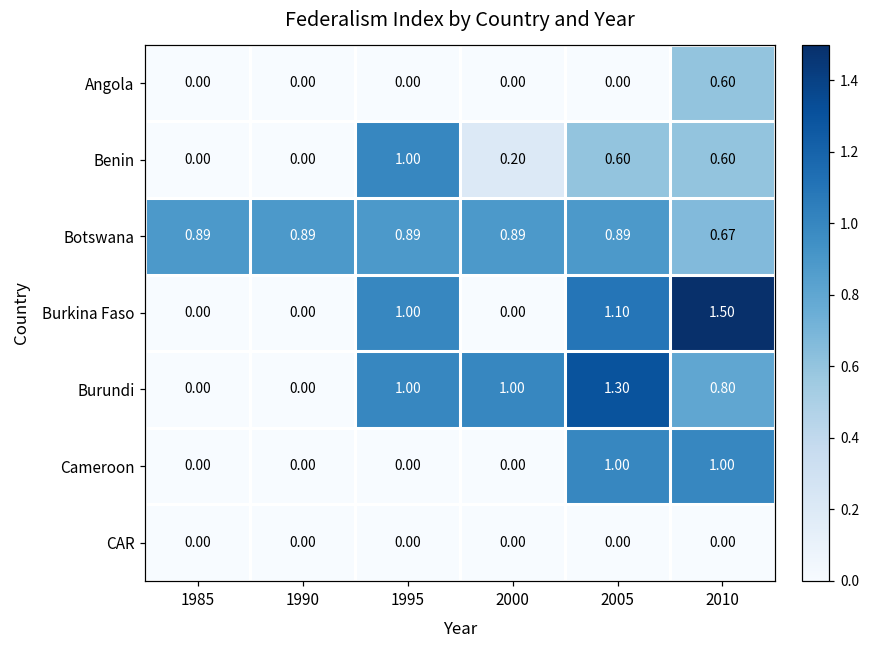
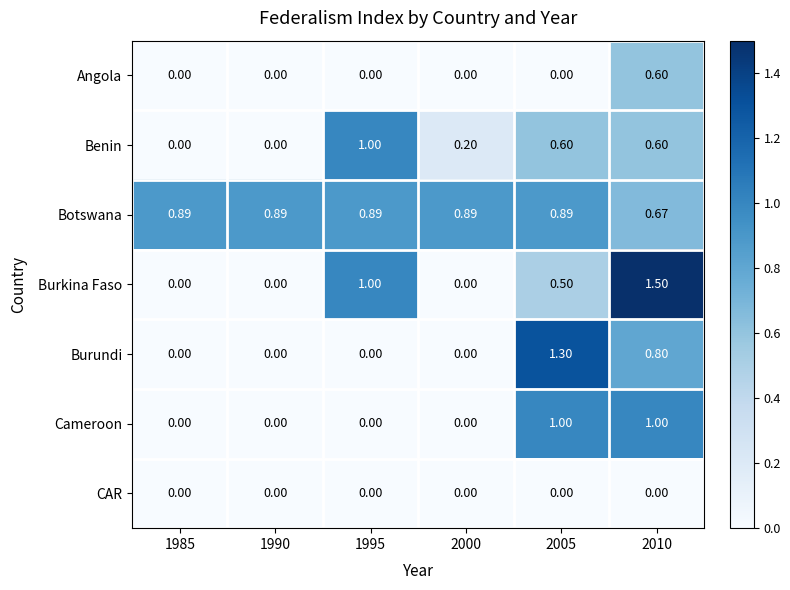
Burkina Faso, 2005: 1.10 -> 0.50
Burundi, 1995: 1.00 -> 0.00
Burundi, 2000: 1.00 -> 0.00
